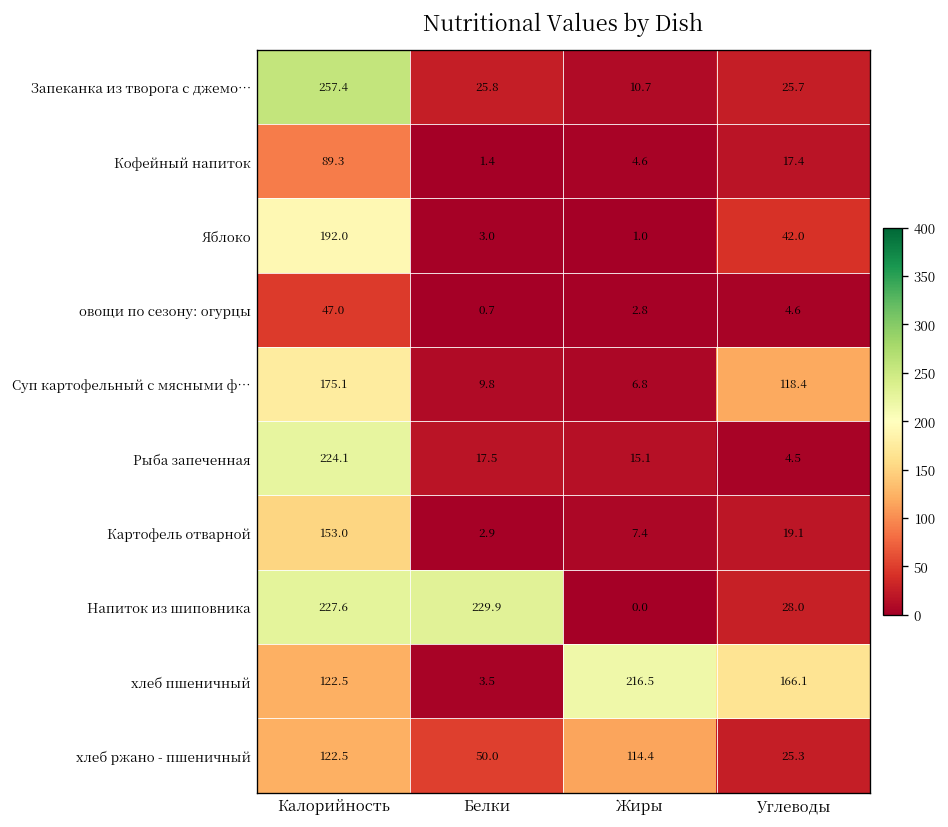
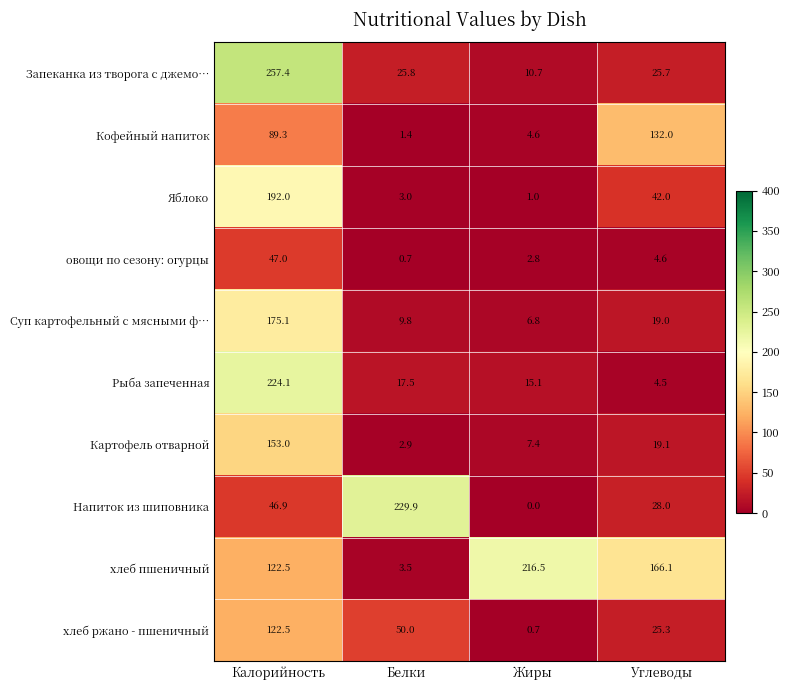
Кофейный напиток, Углеводы: 17.4 -> 132.0
Суп картофельный с мясными ф…, Углеводы: 118.4 -> 19.0
Напиток из шиповника, Калорийность: 227.6 -> 46.9
хлеб ржано - пшеничный, Жиры: 114.4 -> 0.7
